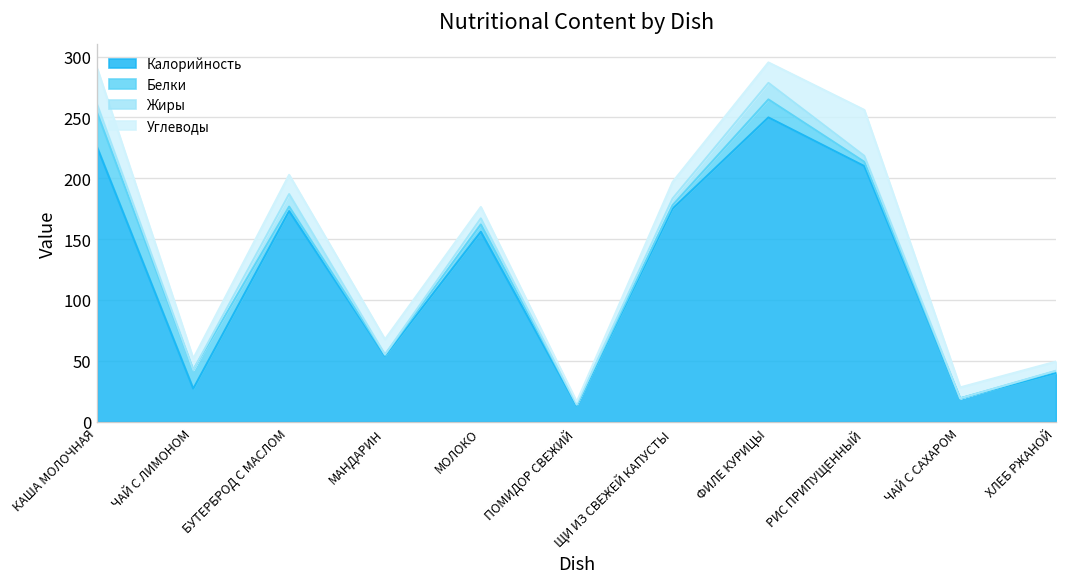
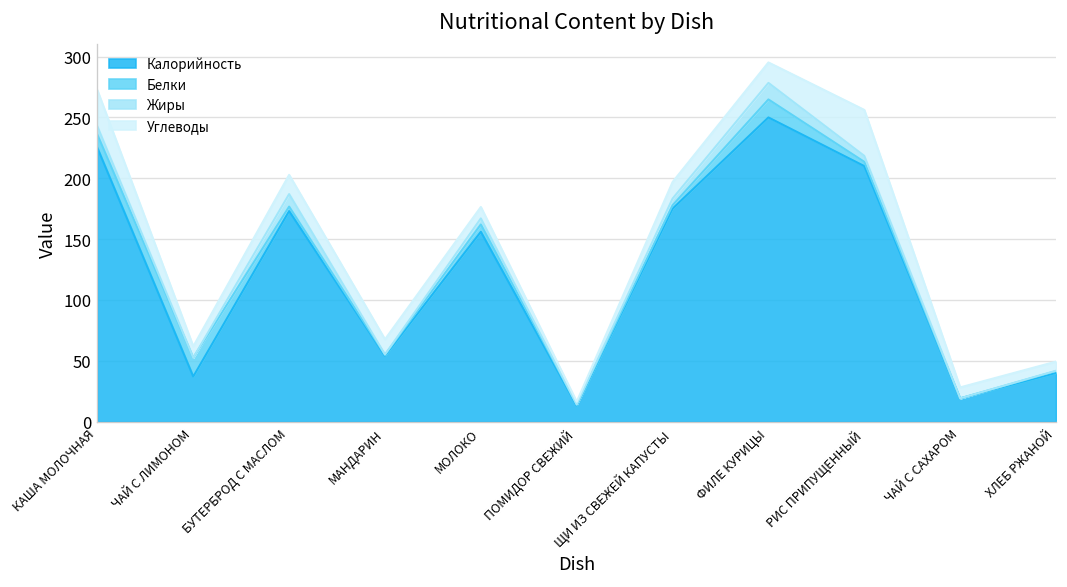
Белки, КАША МОЛОЧНАЯ: 28 -> 11
Калорийность, ЧАЙ С ЛИМОНОМ: 27 -> 37
